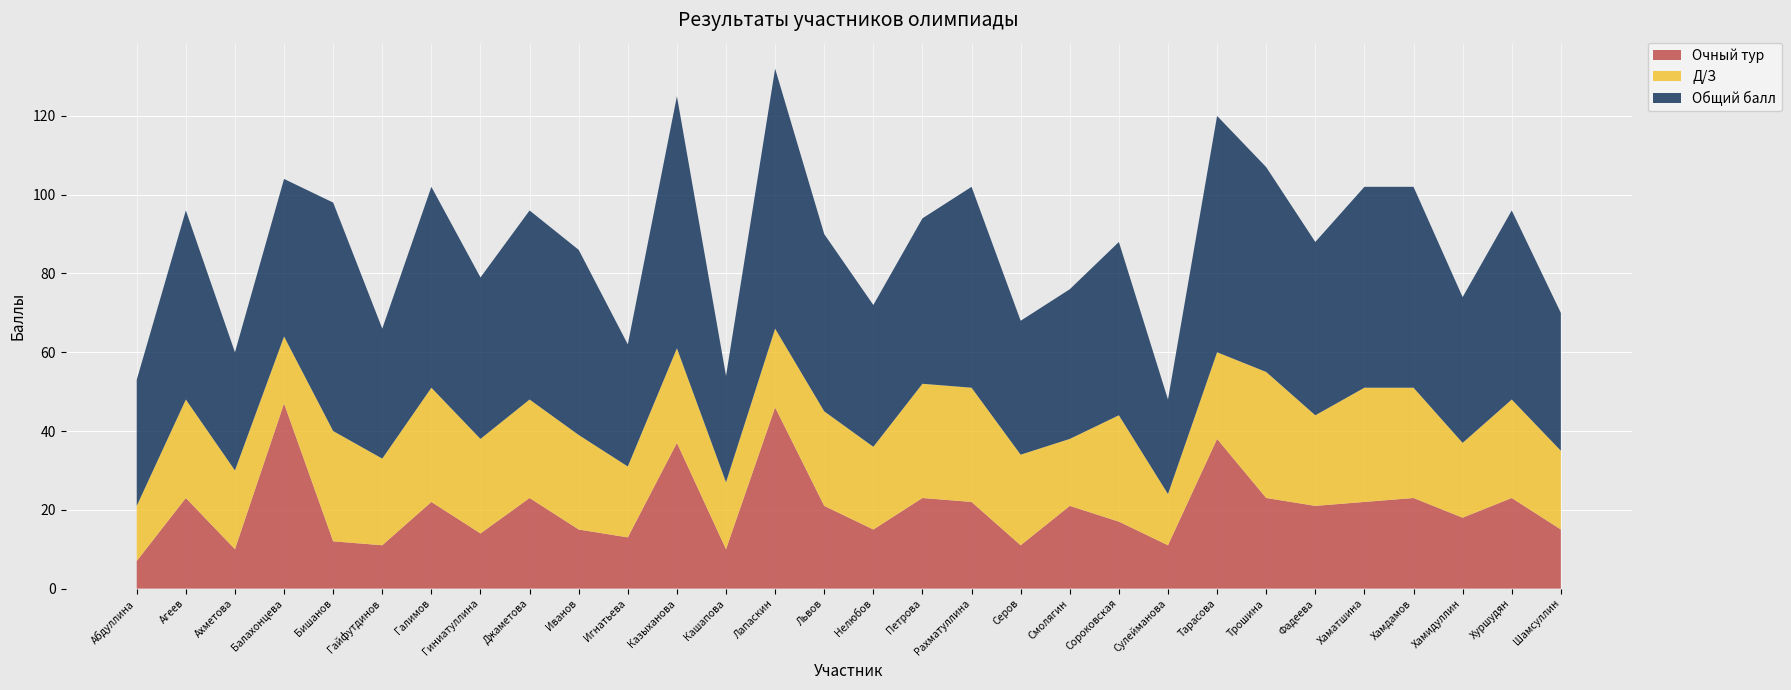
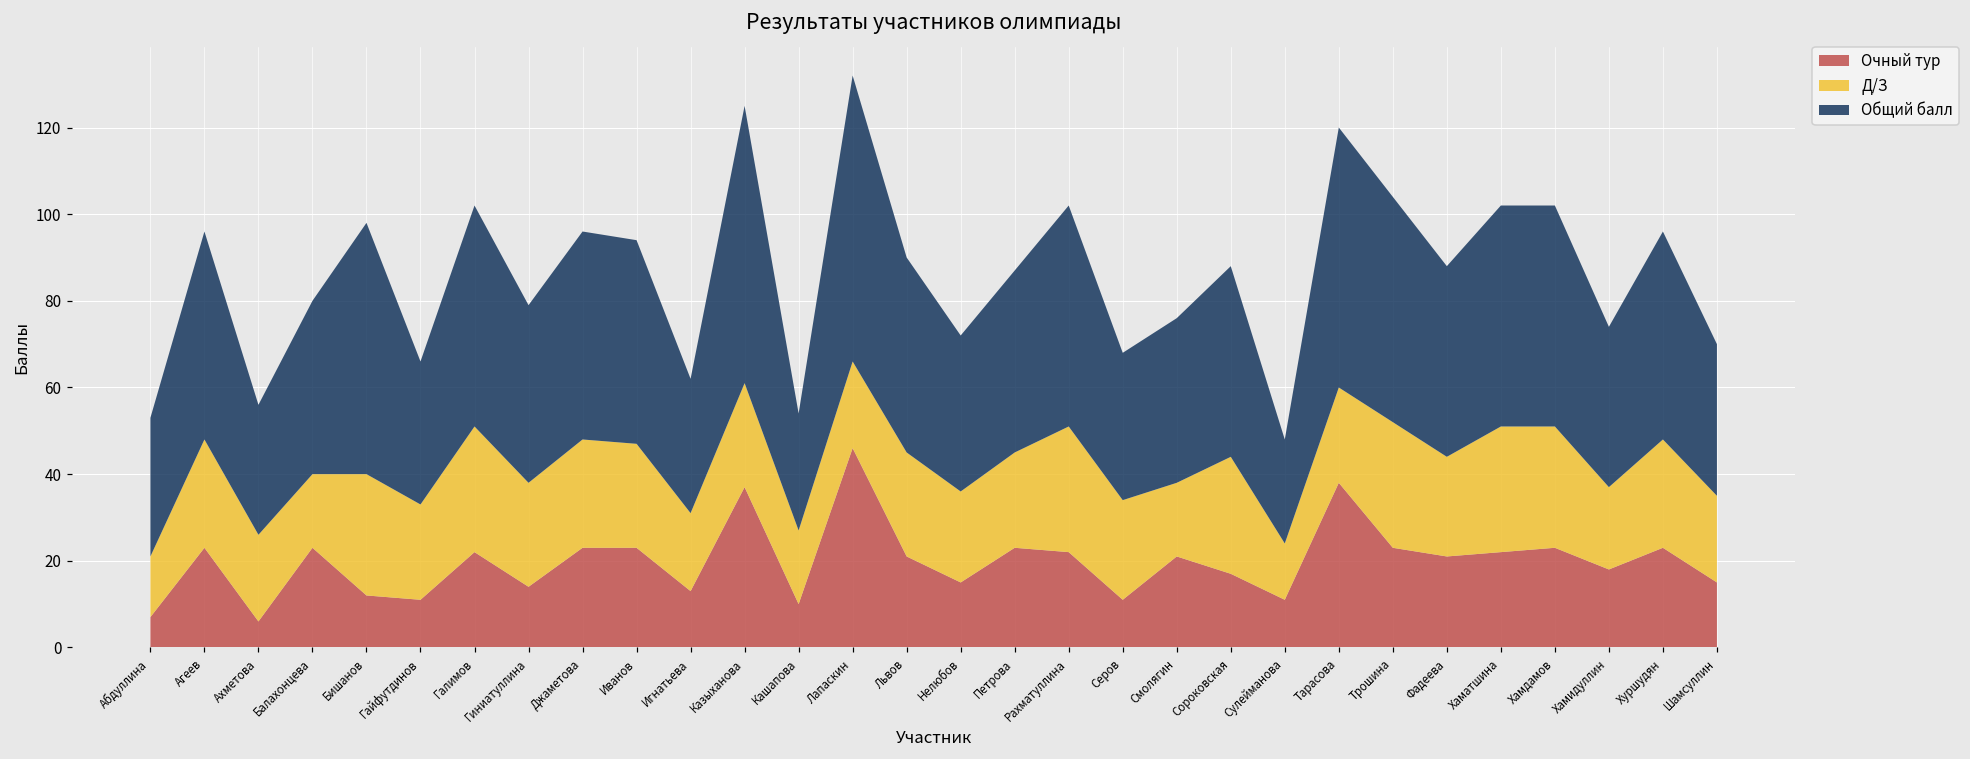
Очный тур, Ахметова: 10 -> 6
Очный тур, Балахонцева: 47 -> 23
Очный тур, Иванов: 15 -> 23
Д/З, Петрова: 29 -> 22
Д/З, Трошина: 32 -> 29
